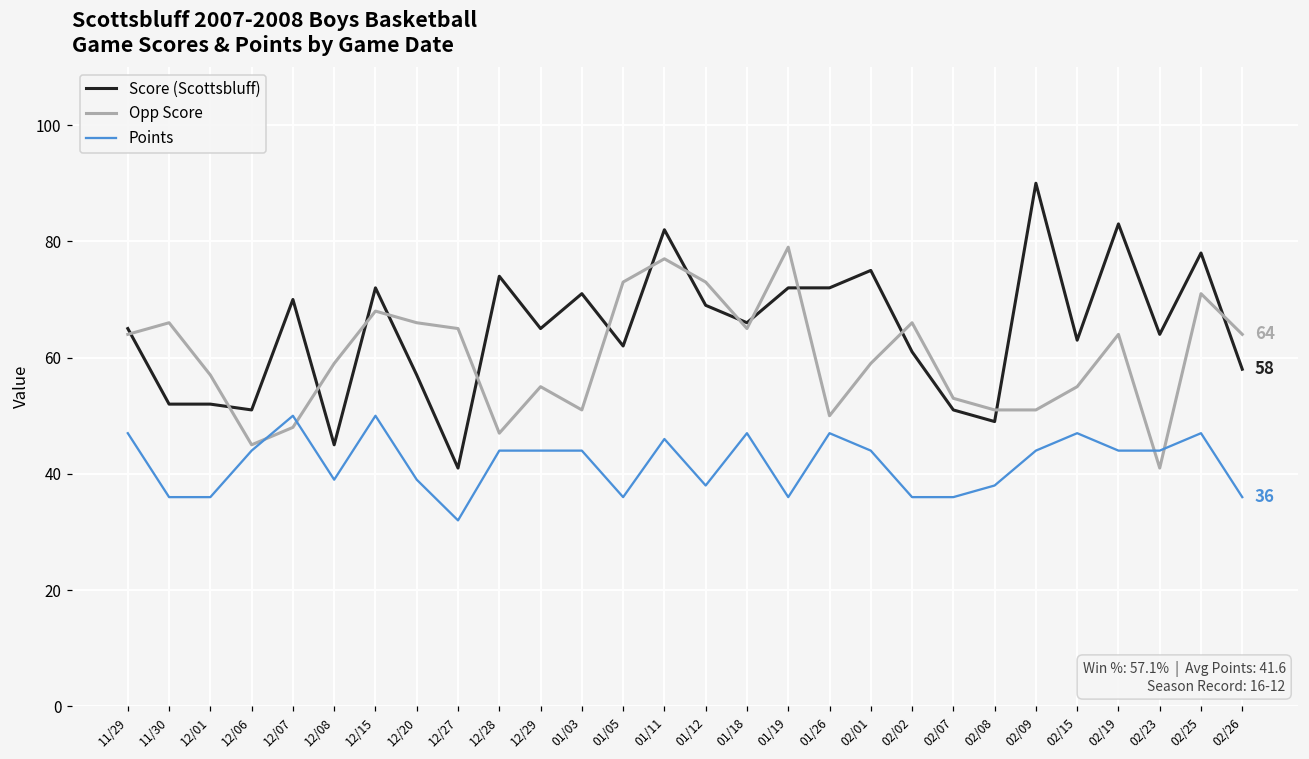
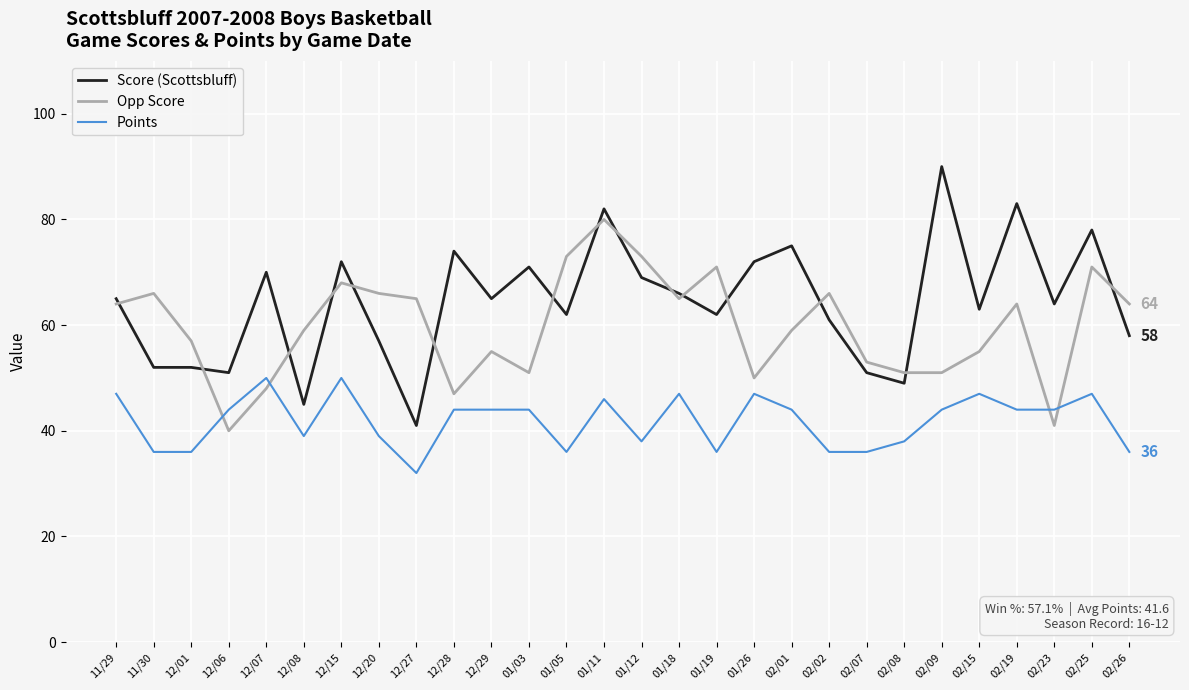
Opp Score, 12/06: 45 -> 40
Opp Score, 01/11: 77 -> 80
Score (Scottsbluff), 01/19: 72 -> 62
Opp Score, 01/19: 79 -> 71
